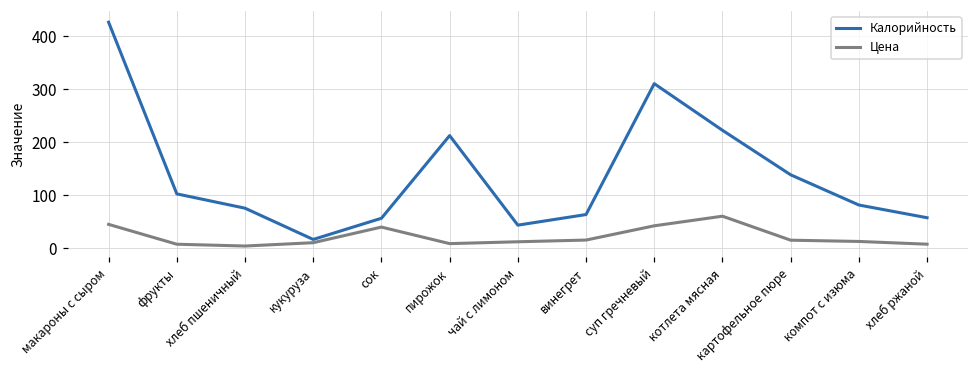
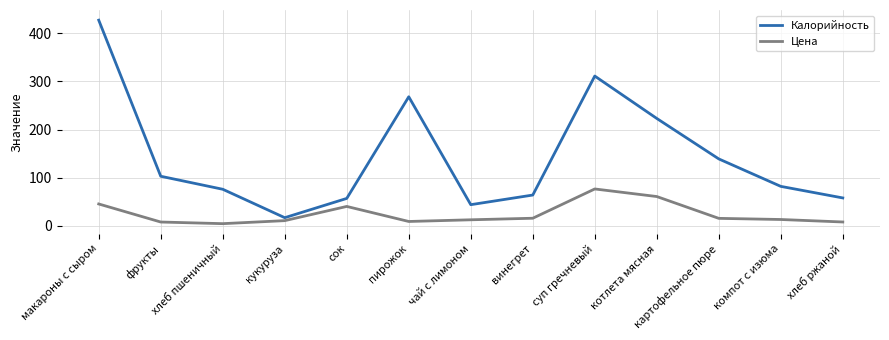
Калорийность, пирожок: 210 -> 270
Цена, суп гречневый: 40 -> 80
